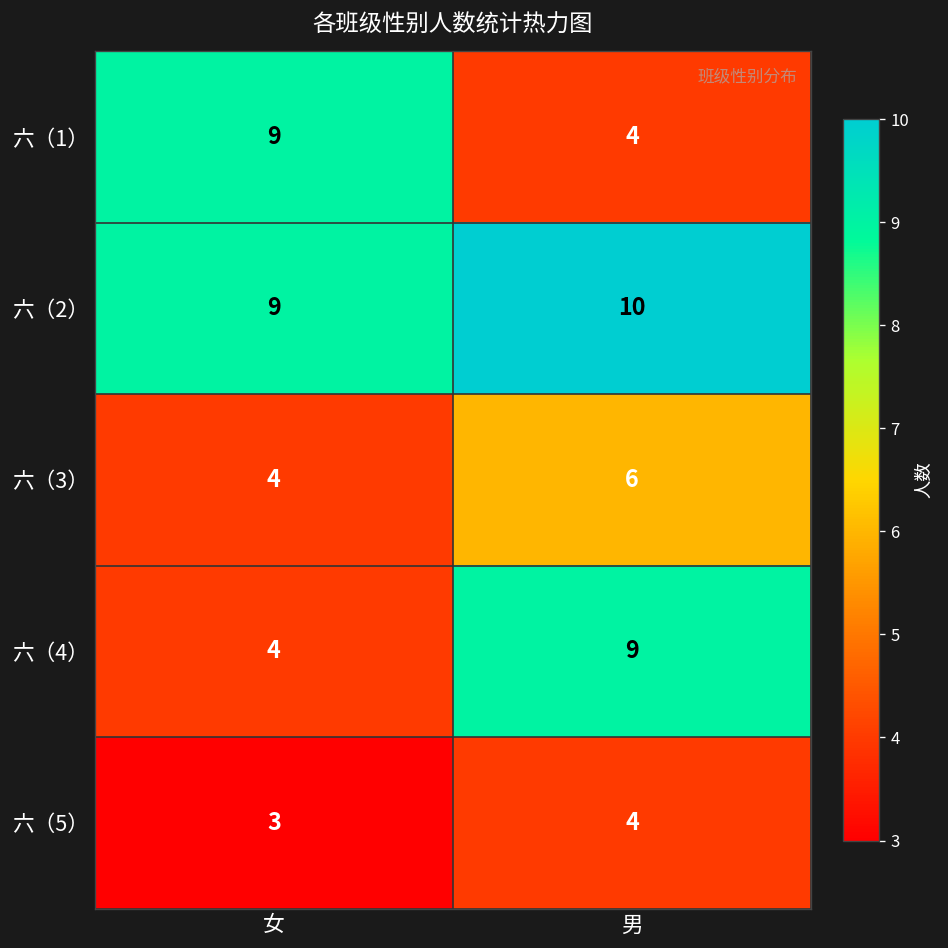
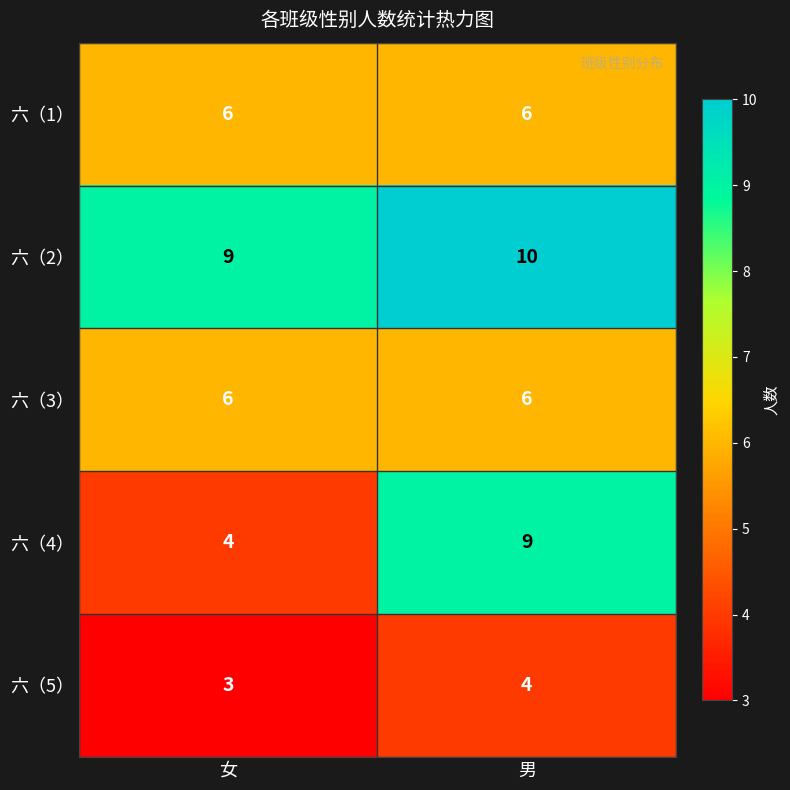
六（1）, 女: 9 -> 6
六（1）, 男: 4 -> 6
六（3）, 女: 4 -> 6
